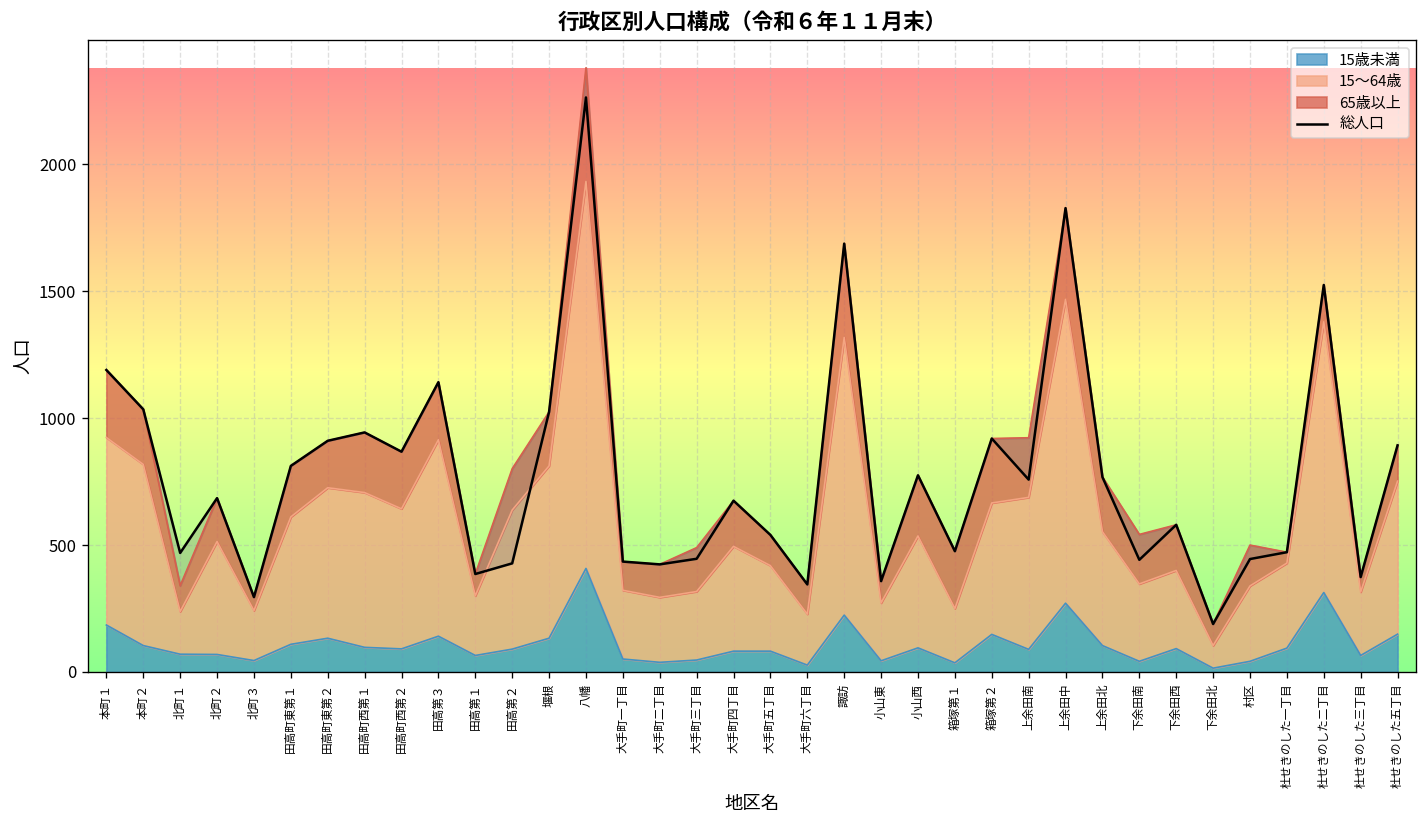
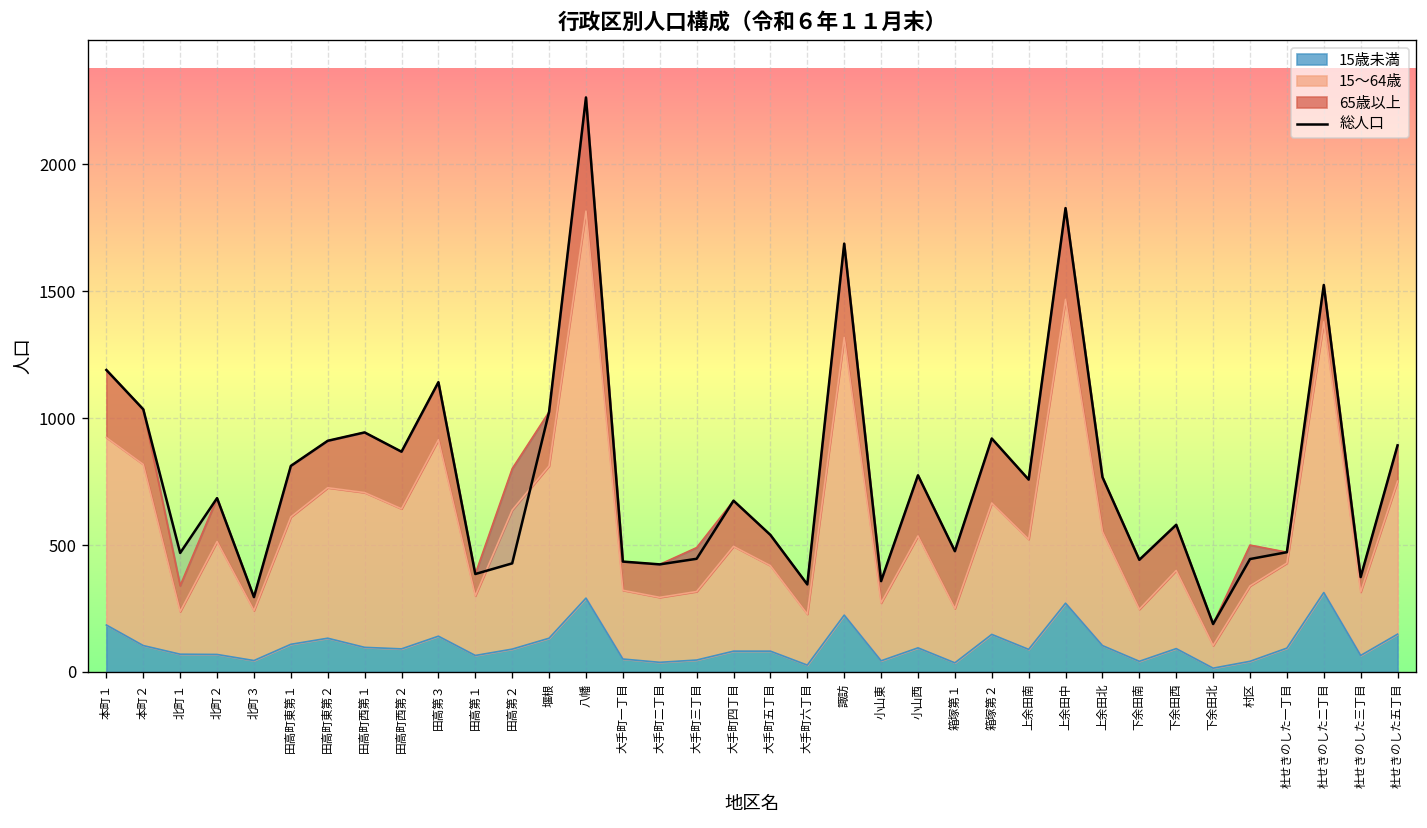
15歳未満, 八幡: 410 -> 290
15～64歳, 上余田南: 600 -> 430
15～64歳, 下余田南: 310 -> 210
